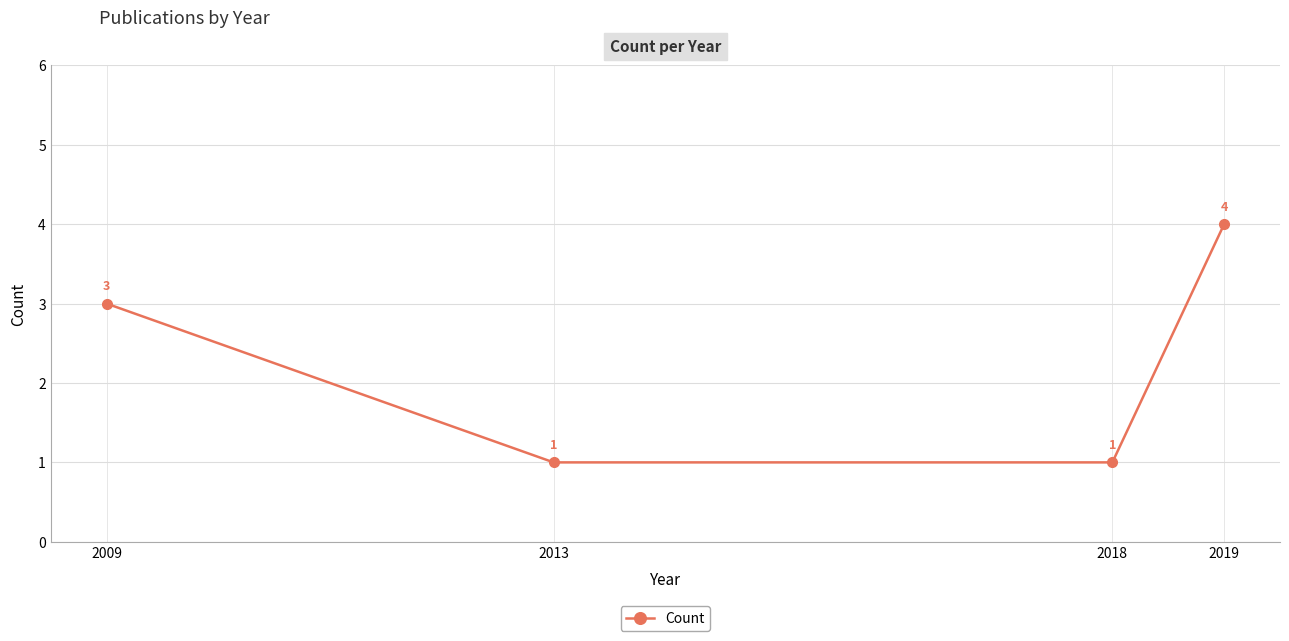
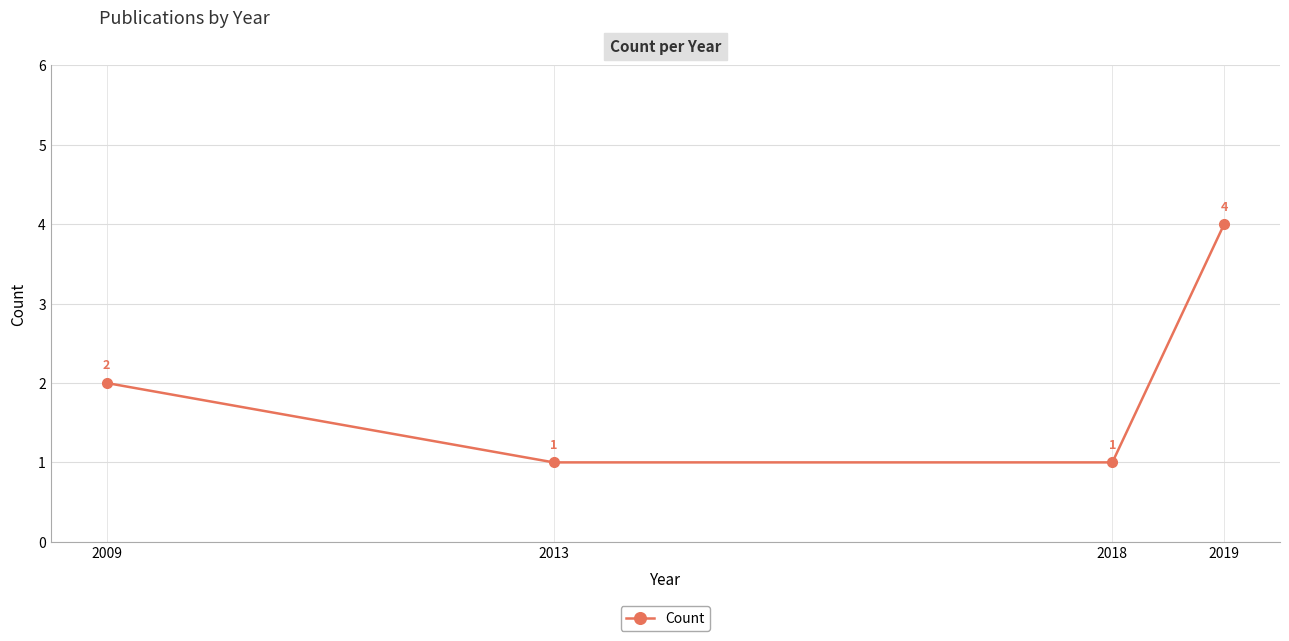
2009: 3 -> 2
